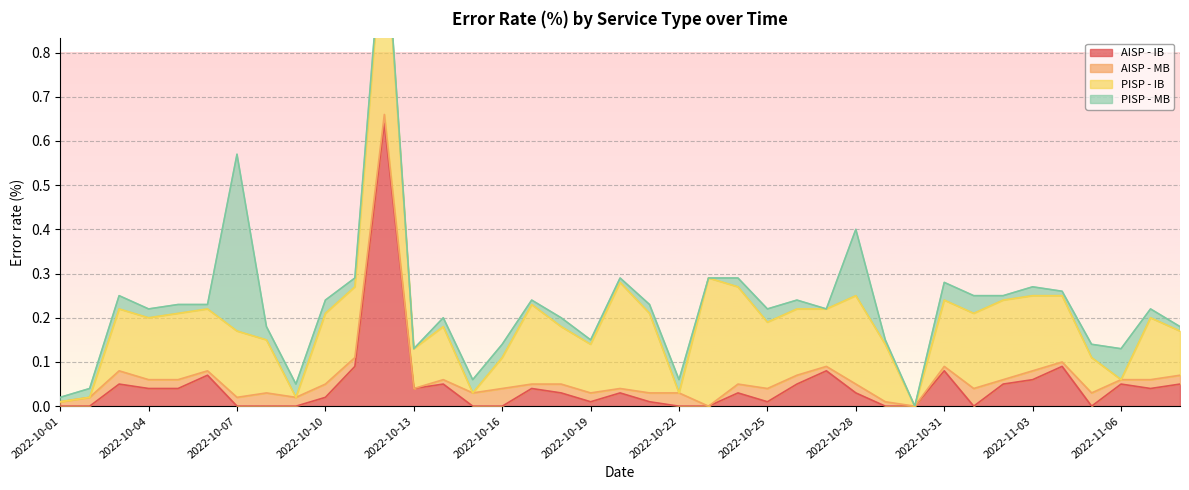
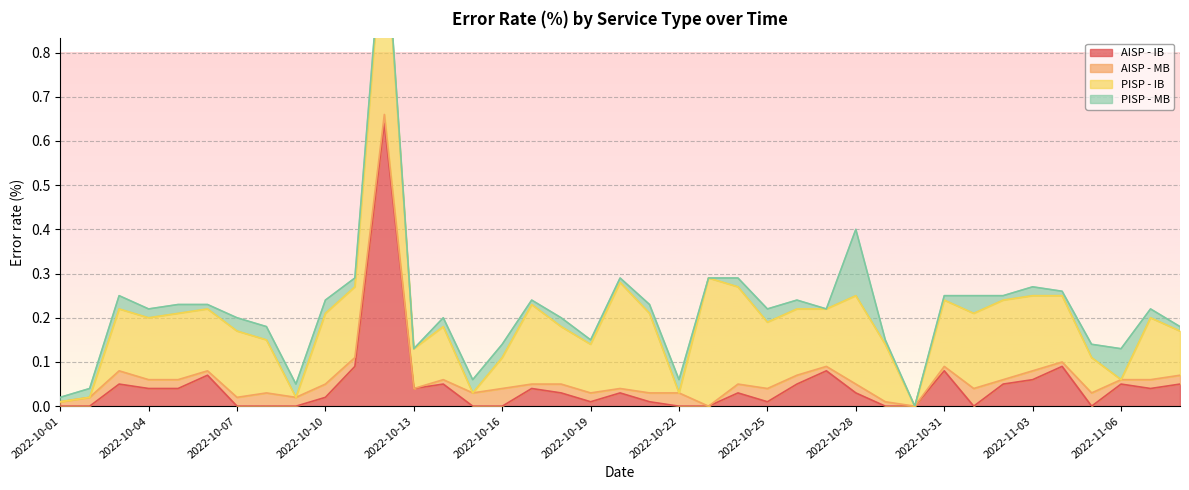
PISP - MB, 2022-10-07: 0.40 -> 0.03
PISP - MB, 2022-10-31: 0.04 -> 0.01
